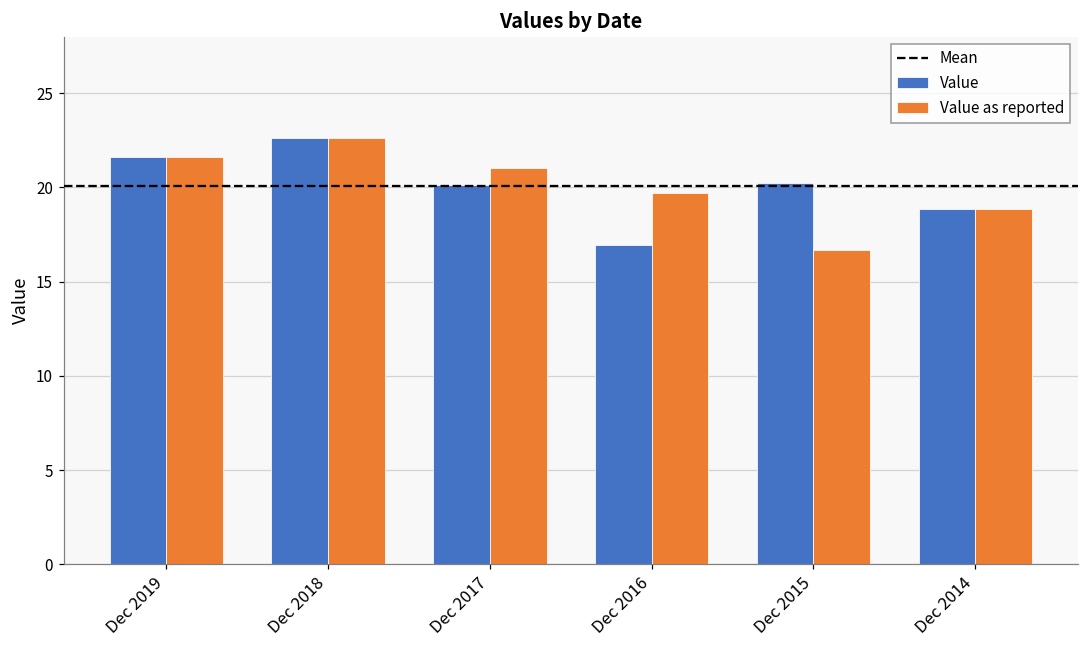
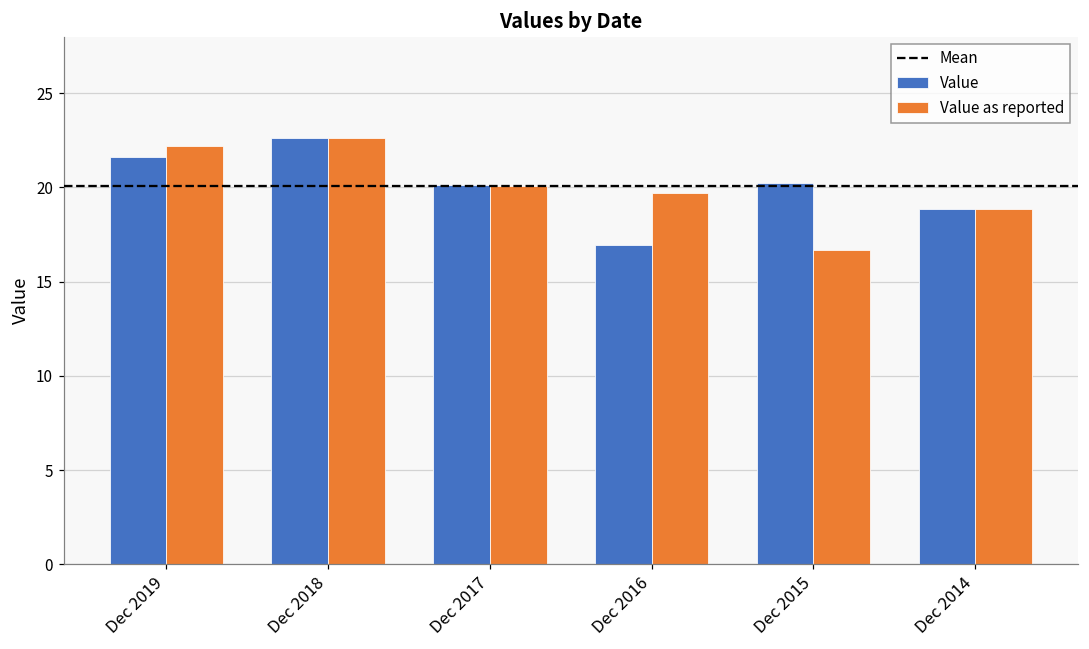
Value as reported, Dec 2019: 21.6 -> 22.2
Value as reported, Dec 2017: 21.0 -> 20.1
